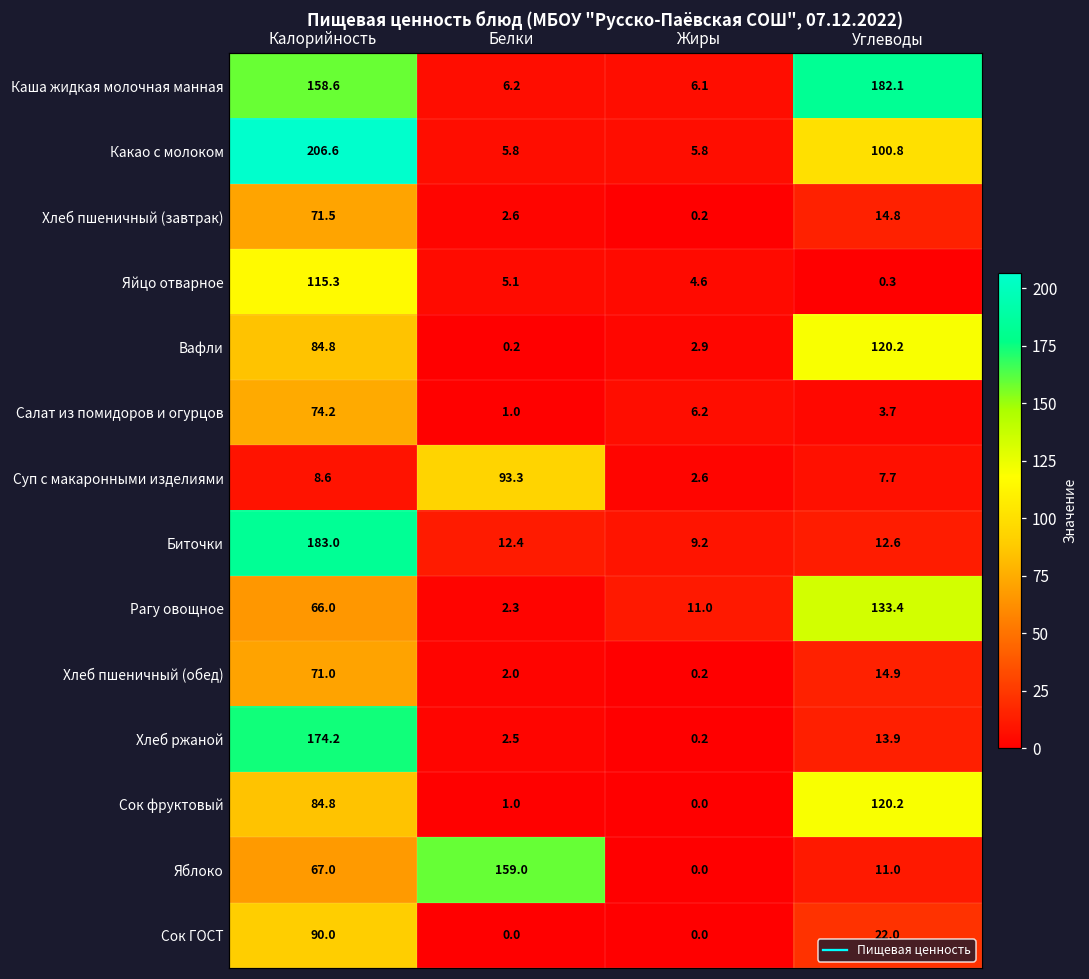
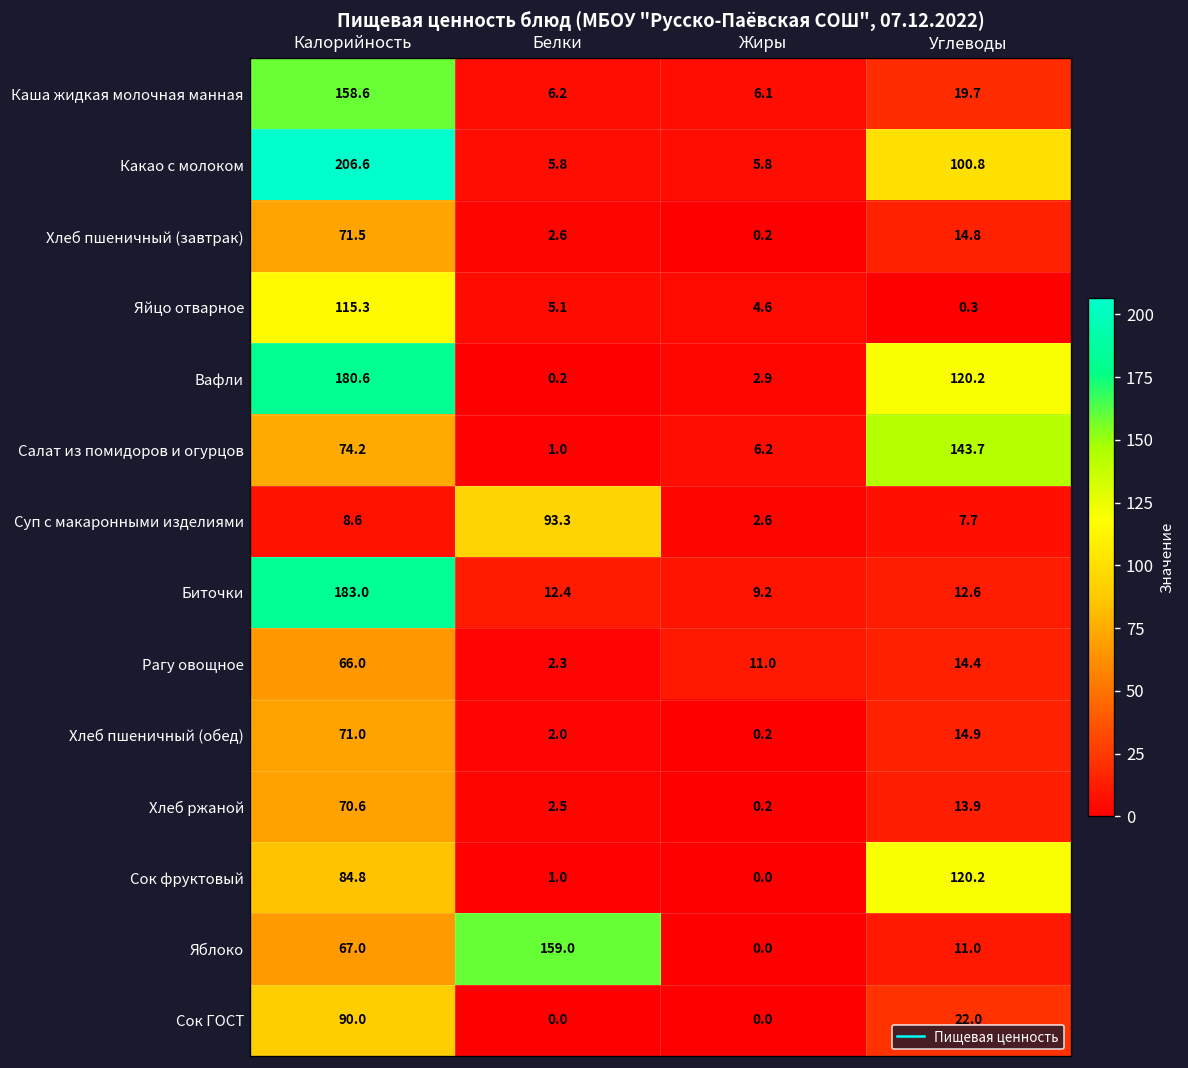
Каша жидкая молочная манная, Углеводы: 182.1 -> 19.7
Вафли, Калорийность: 84.8 -> 180.6
Салат из помидоров и огурцов, Углеводы: 3.7 -> 143.7
Рагу овощное, Углеводы: 133.4 -> 14.4
Хлеб ржаной, Калорийность: 174.2 -> 70.6
